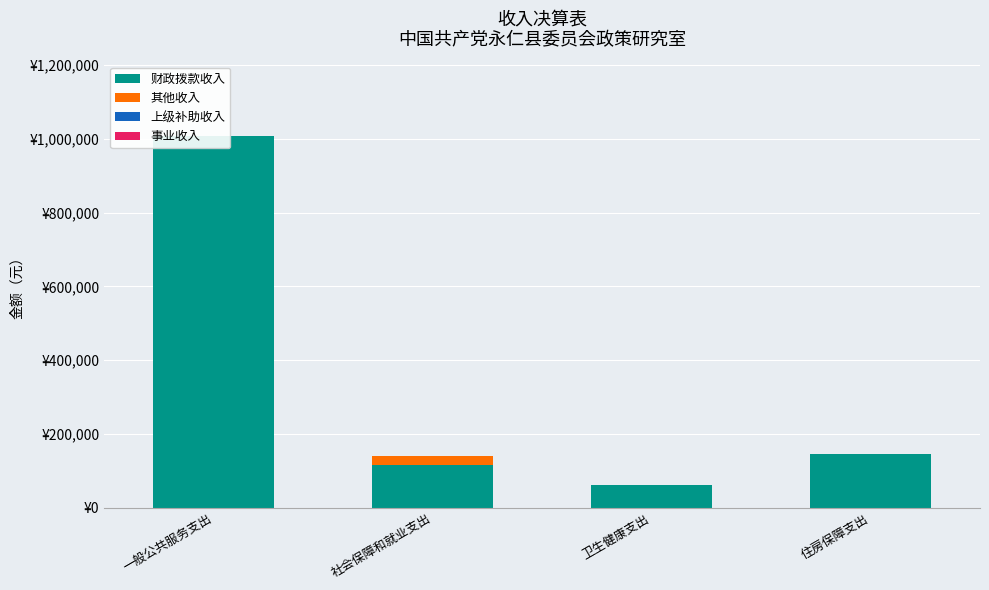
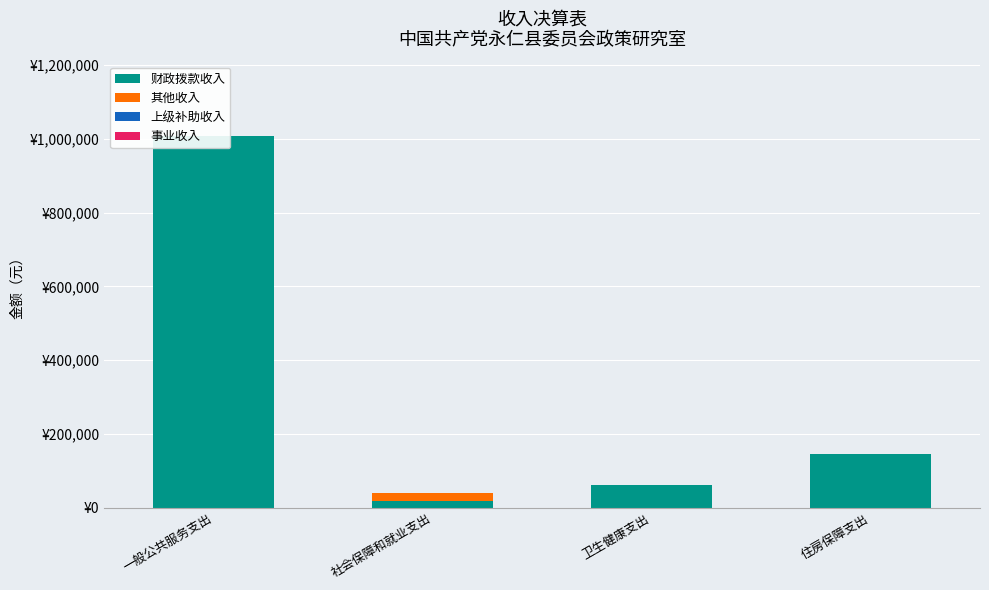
财政拨款收入, 社会保障和就业支出: ¥120,000 -> ¥20,000
